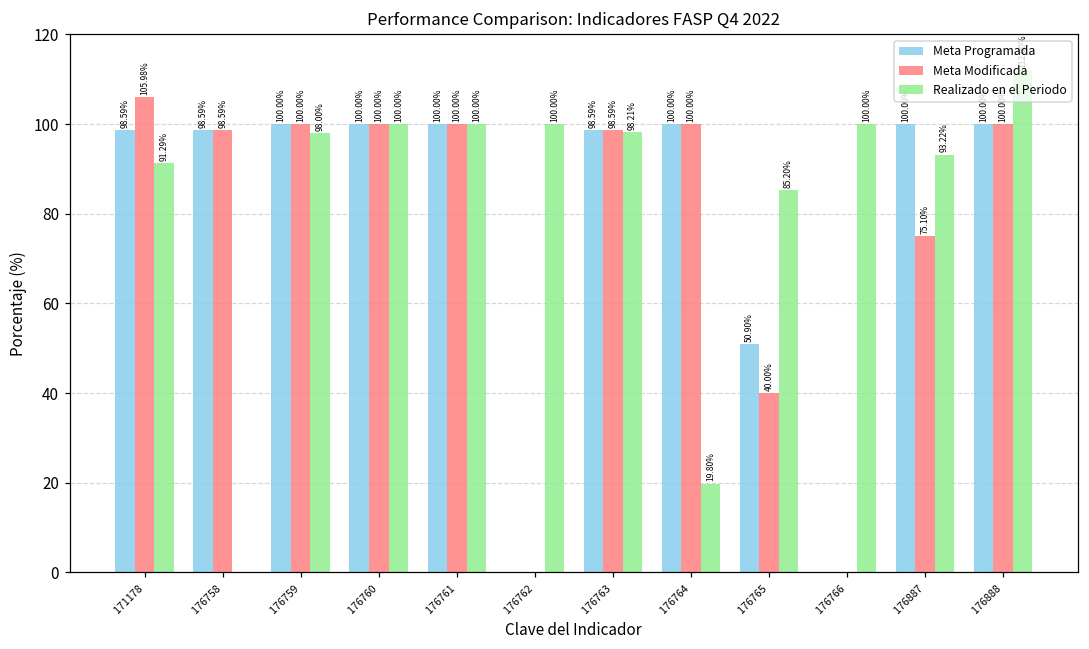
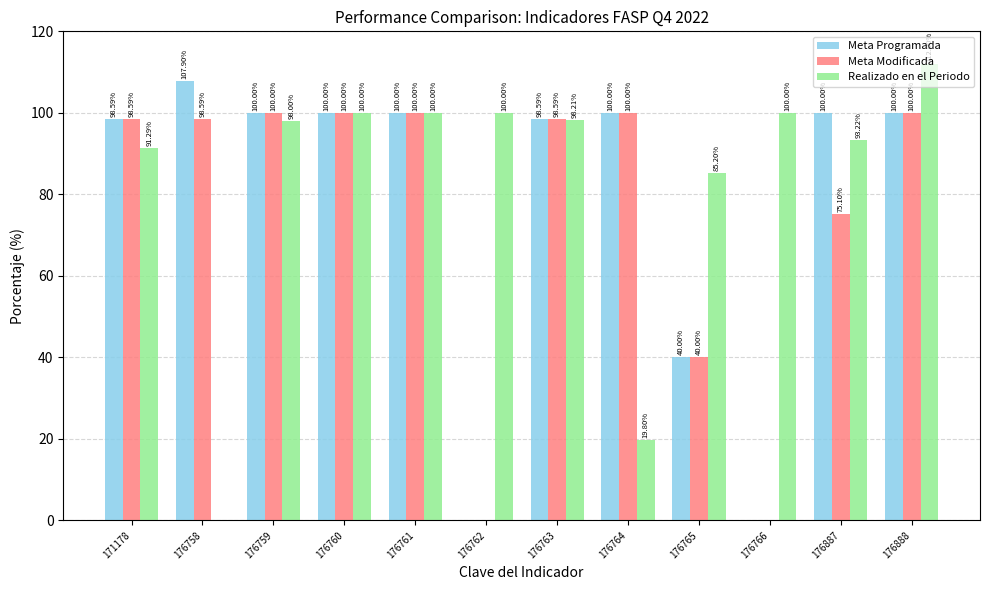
Meta Modificada, 171178: 105.98% -> 98.59%
Meta Programada, 176758: 98.59% -> 107.90%
Meta Programada, 176765: 50.90% -> 40.00%
